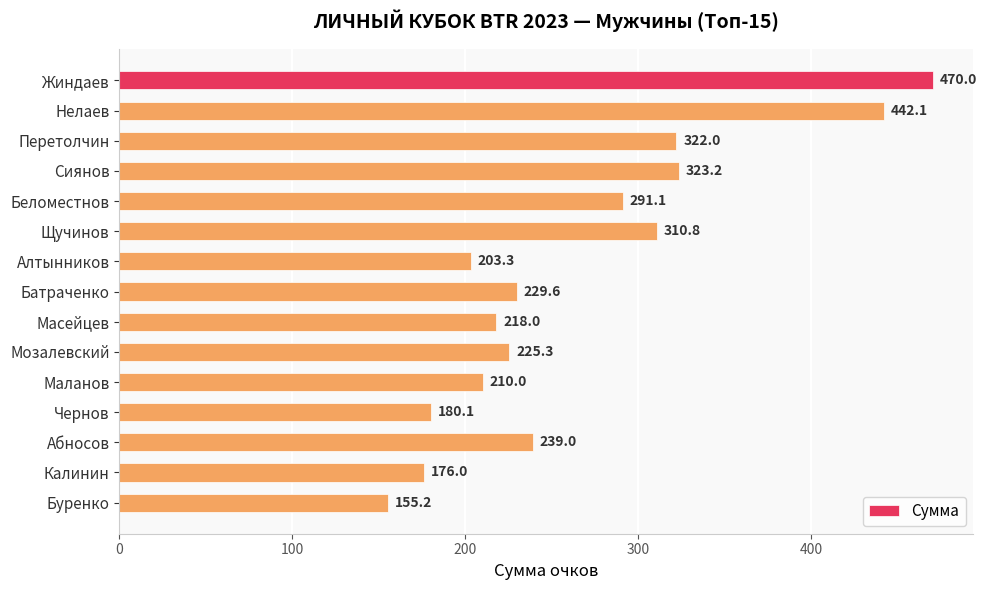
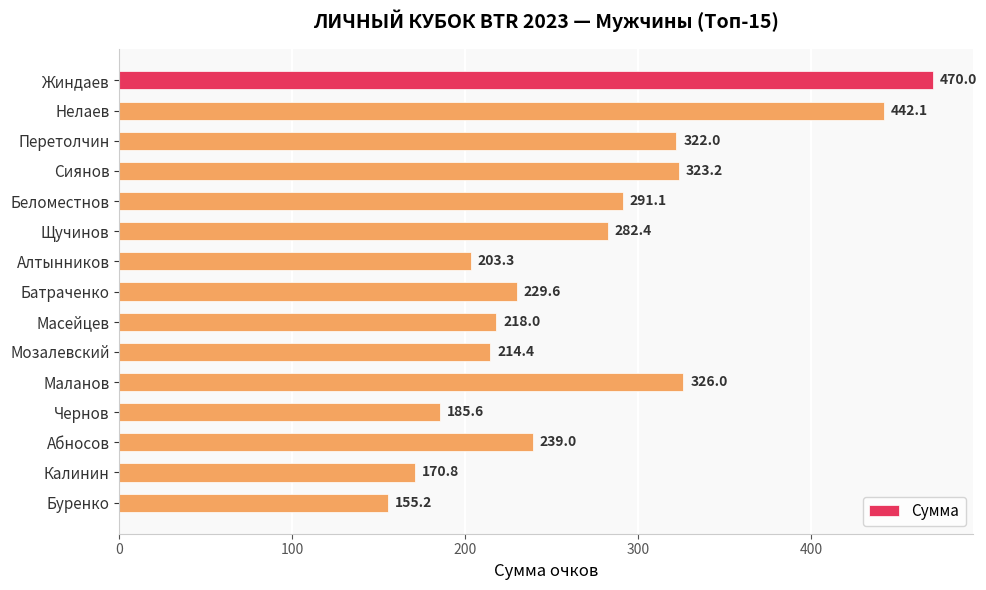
Щучинов: 310.8 -> 282.4
Мозалевский: 225.3 -> 214.4
Маланов: 210.0 -> 326.0
Чернов: 180.1 -> 185.6
Калинин: 176.0 -> 170.8
